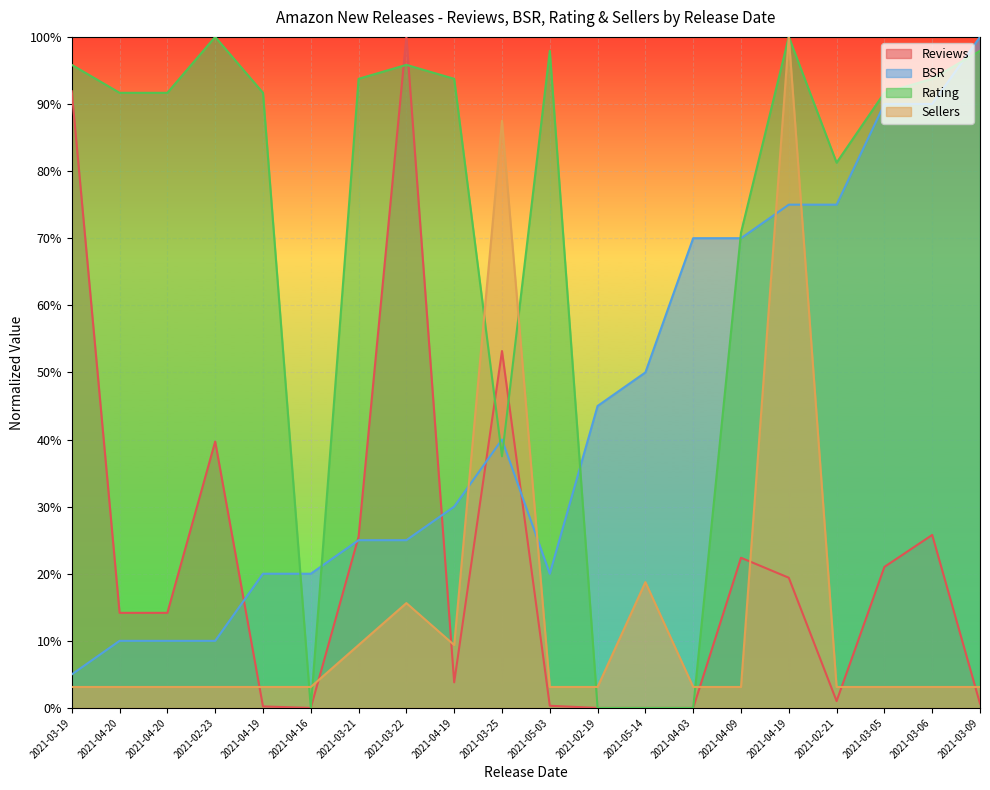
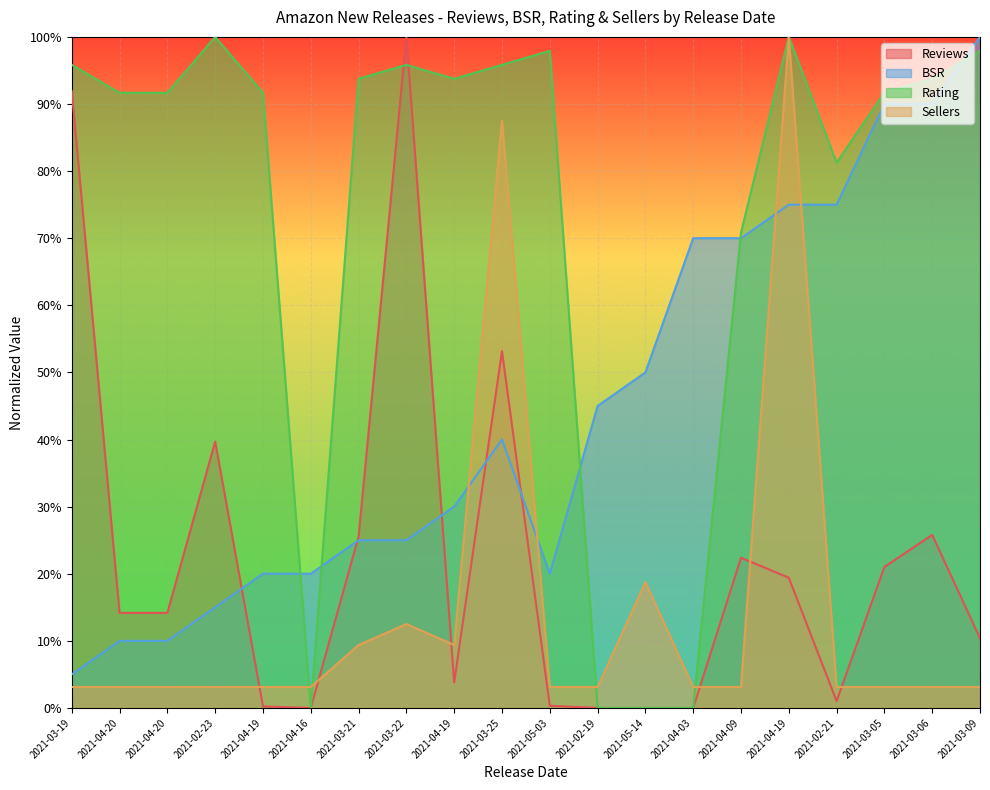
BSR, 2021-02-23: 10% -> 15%
Sellers, 2021-03-22: 16% -> 13%
Rating, 2021-03-25: 38% -> 96%
Reviews, 2021-03-09: 1% -> 10%
